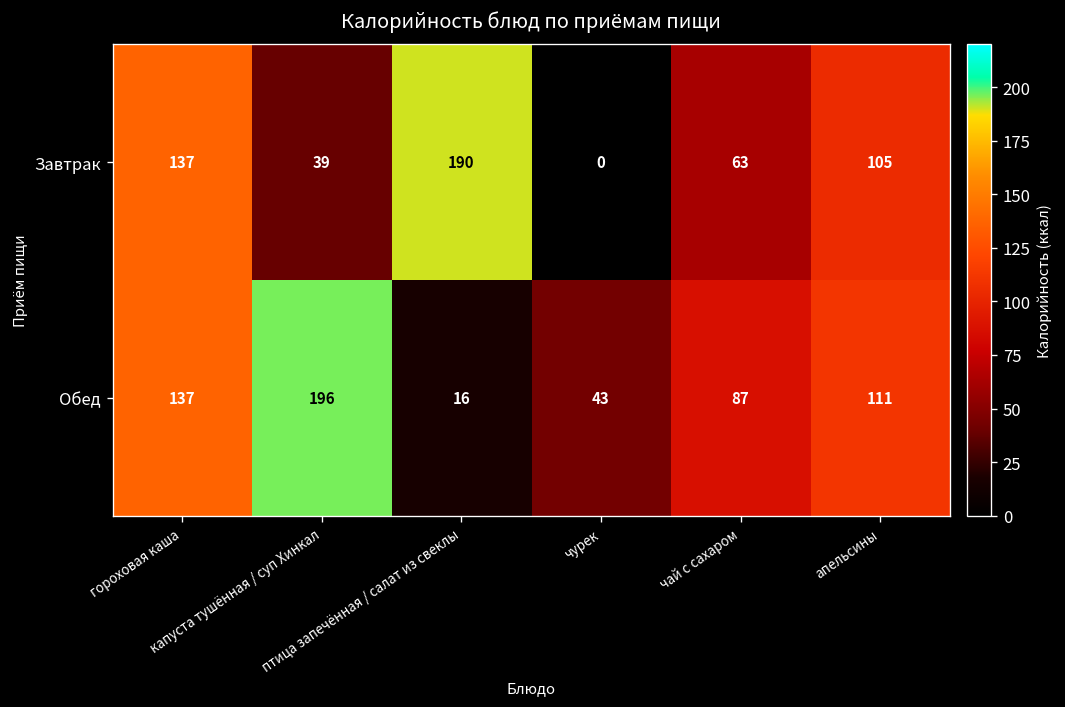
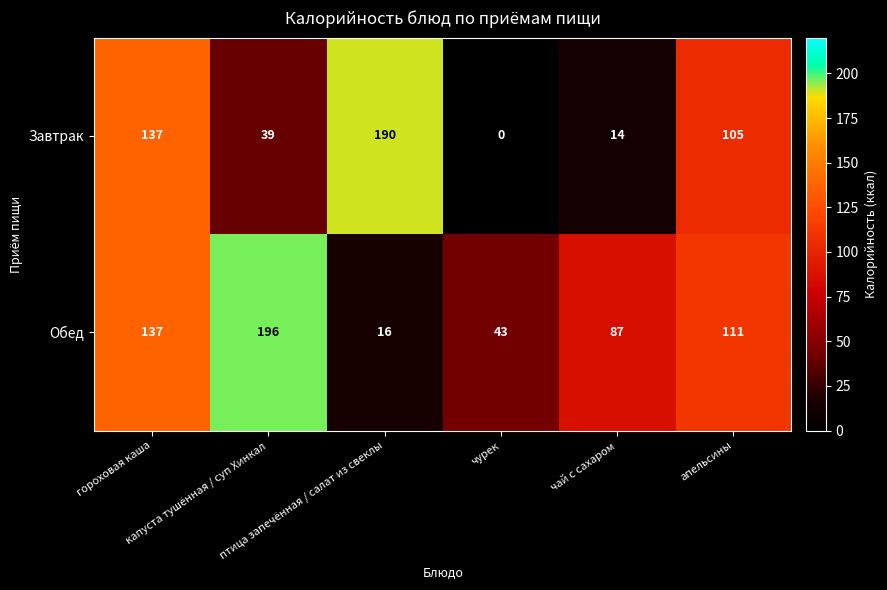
Завтрак, чай с сахаром: 63 -> 14
